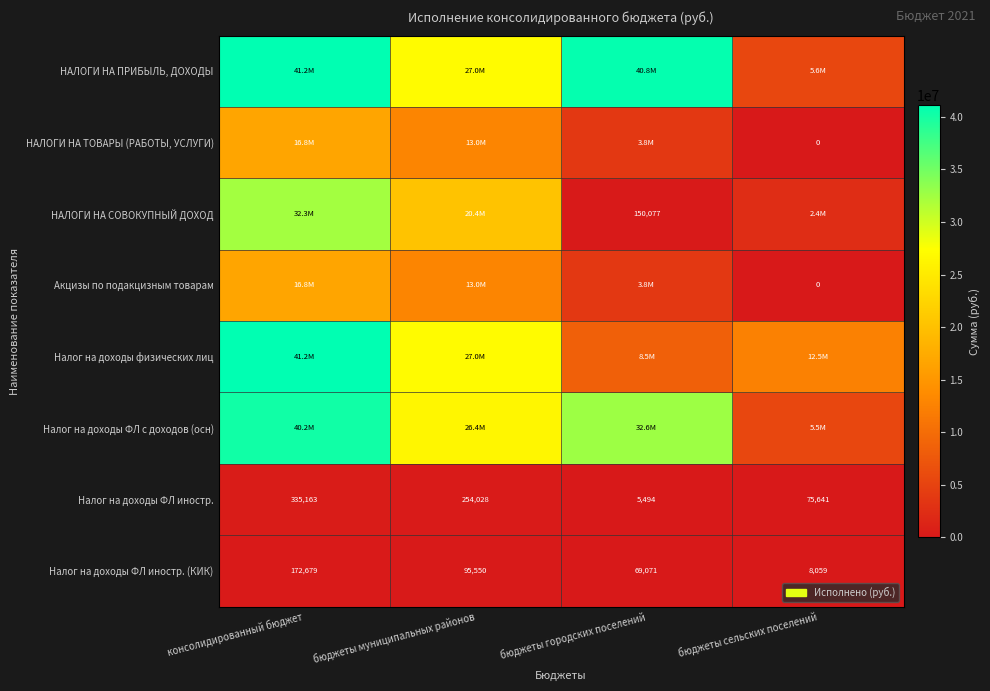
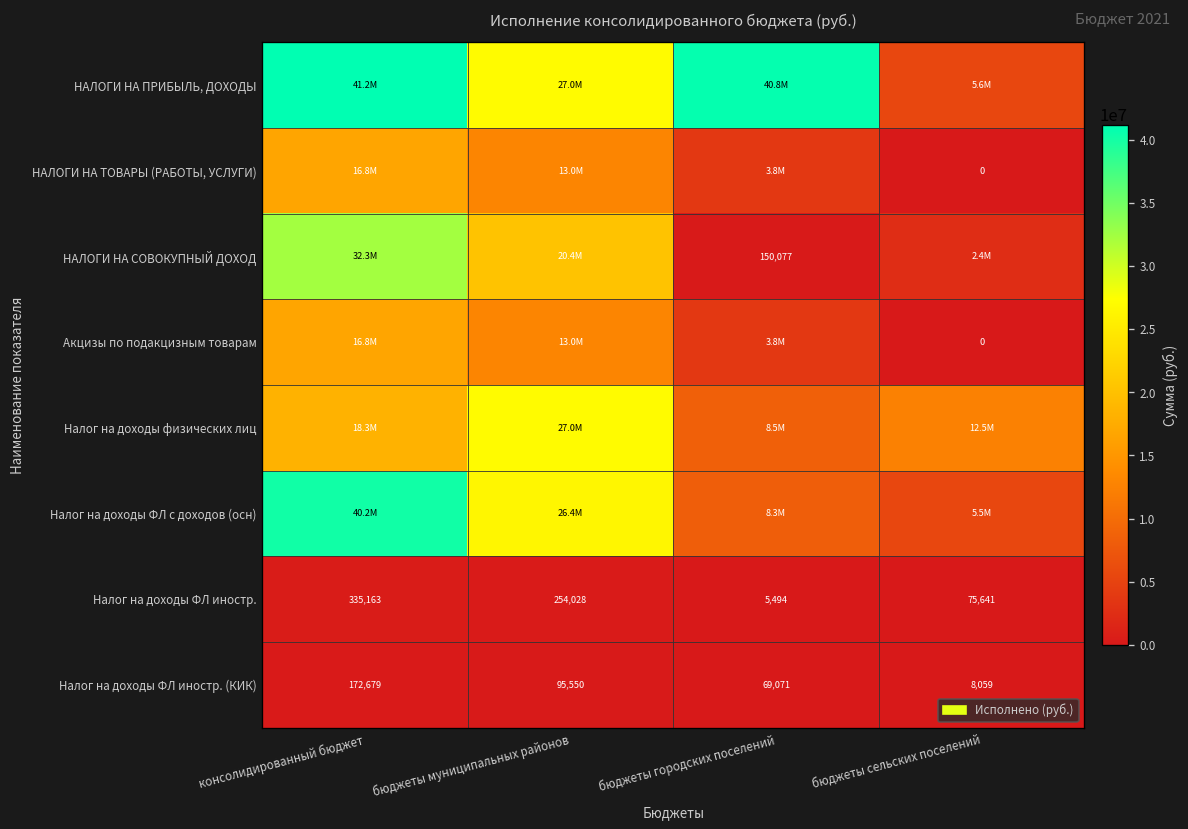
Налог на доходы физических лиц, консолидированный бюджет: 41.2M -> 18.3M
Налог на доходы ФЛ с доходов (осн), бюджеты городских поселений: 32.6M -> 8.3M
